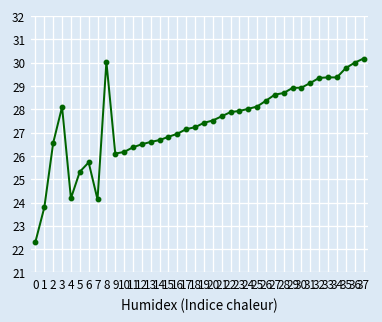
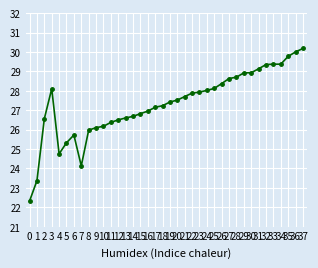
1: 23.8 -> 23.4
4: 24.2 -> 24.8
8: 30.0 -> 26.0
